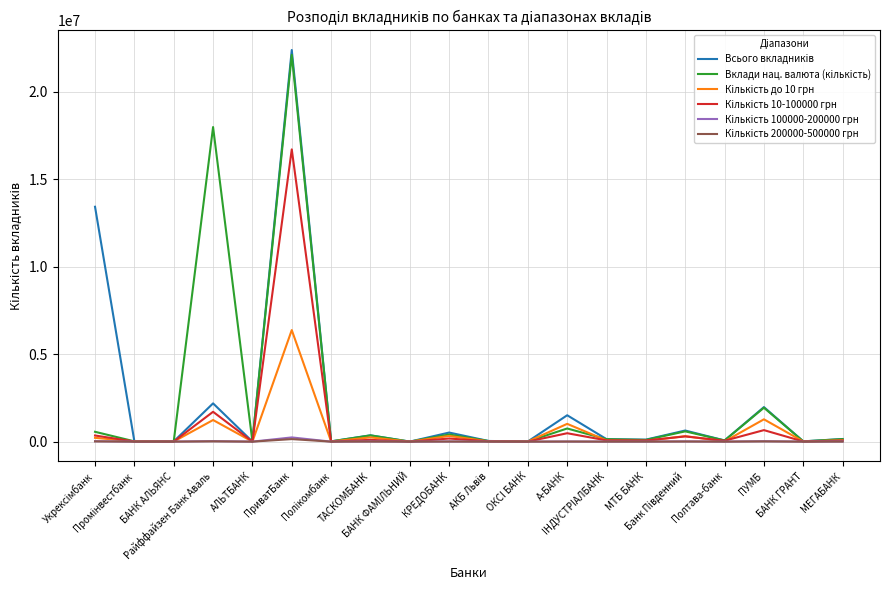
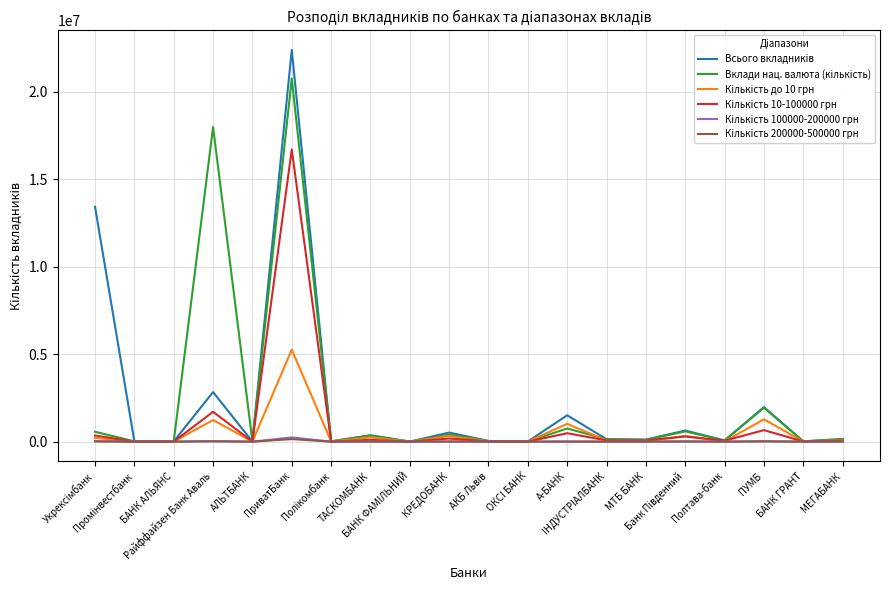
Всього вкладників, Райффайзен Банк Аваль: 2200000 -> 2800000
Вклади нац. валюта (кількість), ПриватБанк: 22100000 -> 20800000
Кількість до 10 грн, ПриватБанк: 6400000 -> 5300000
